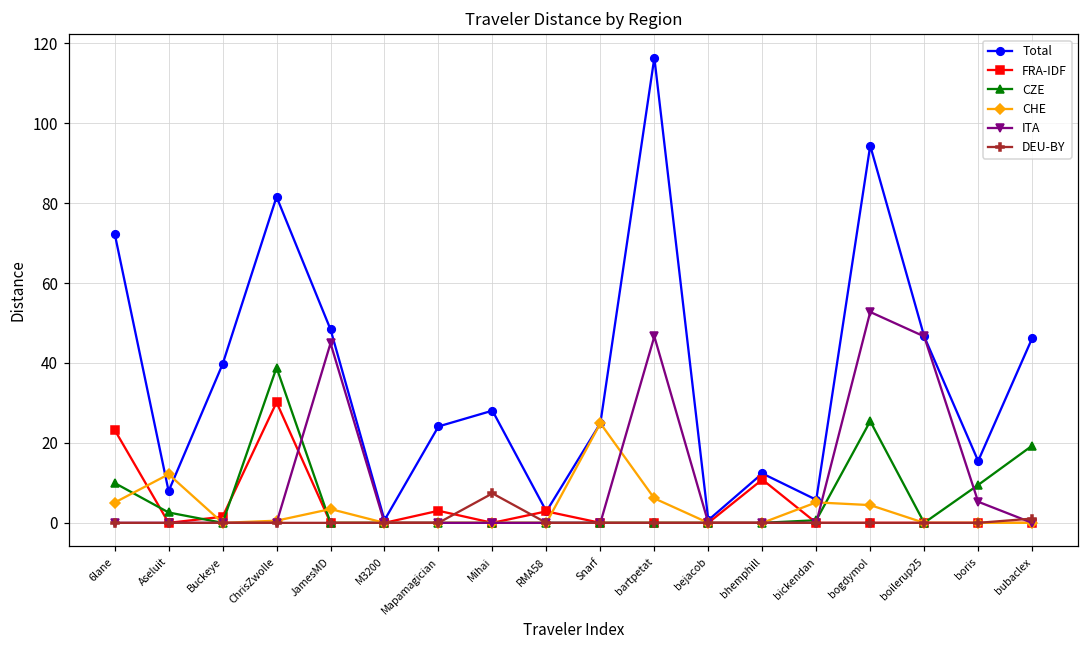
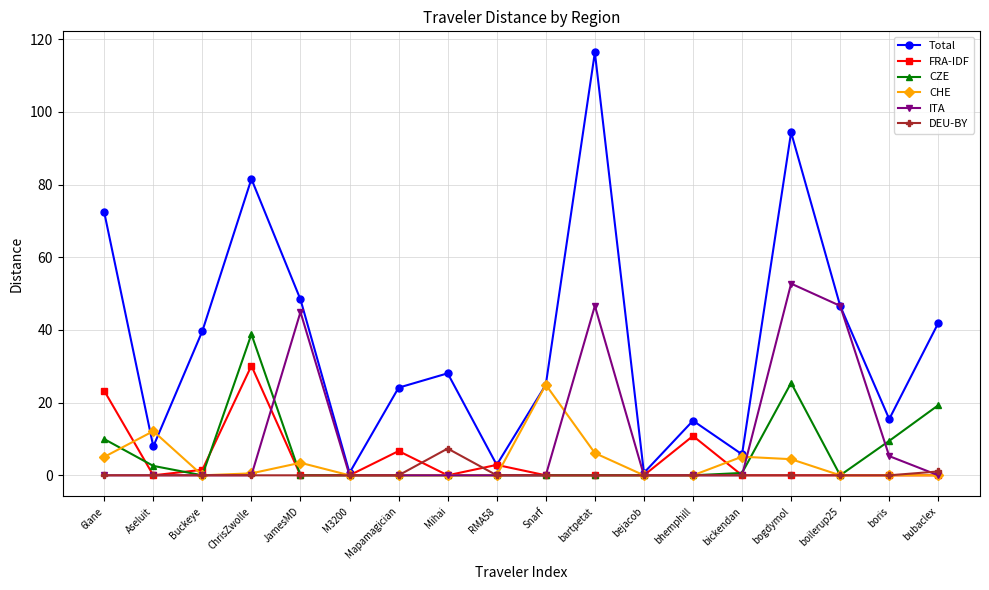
FRA-IDF, Mapamagician: 3 -> 7
Total, bhemphill: 12 -> 15
Total, bubaclex: 46 -> 42
